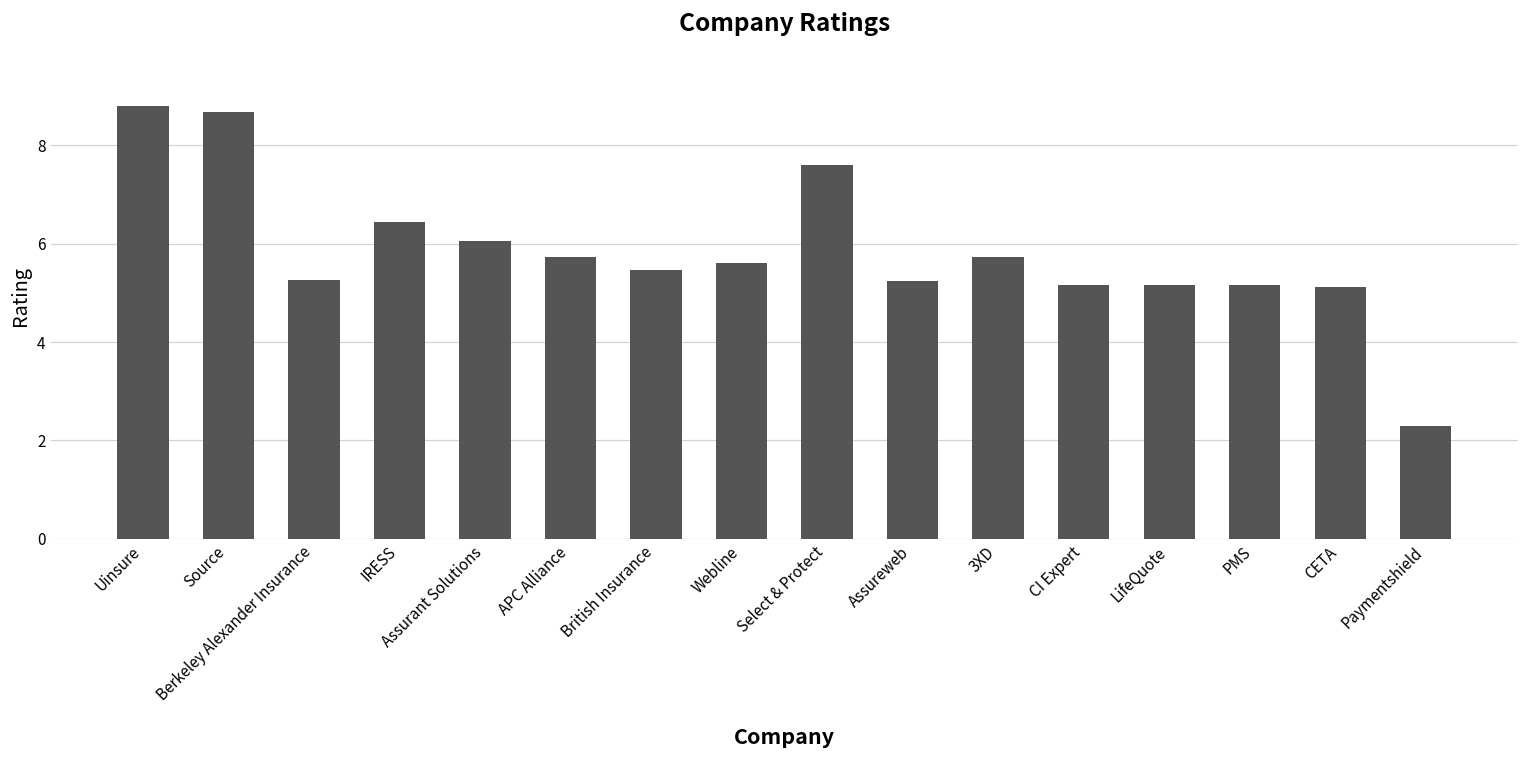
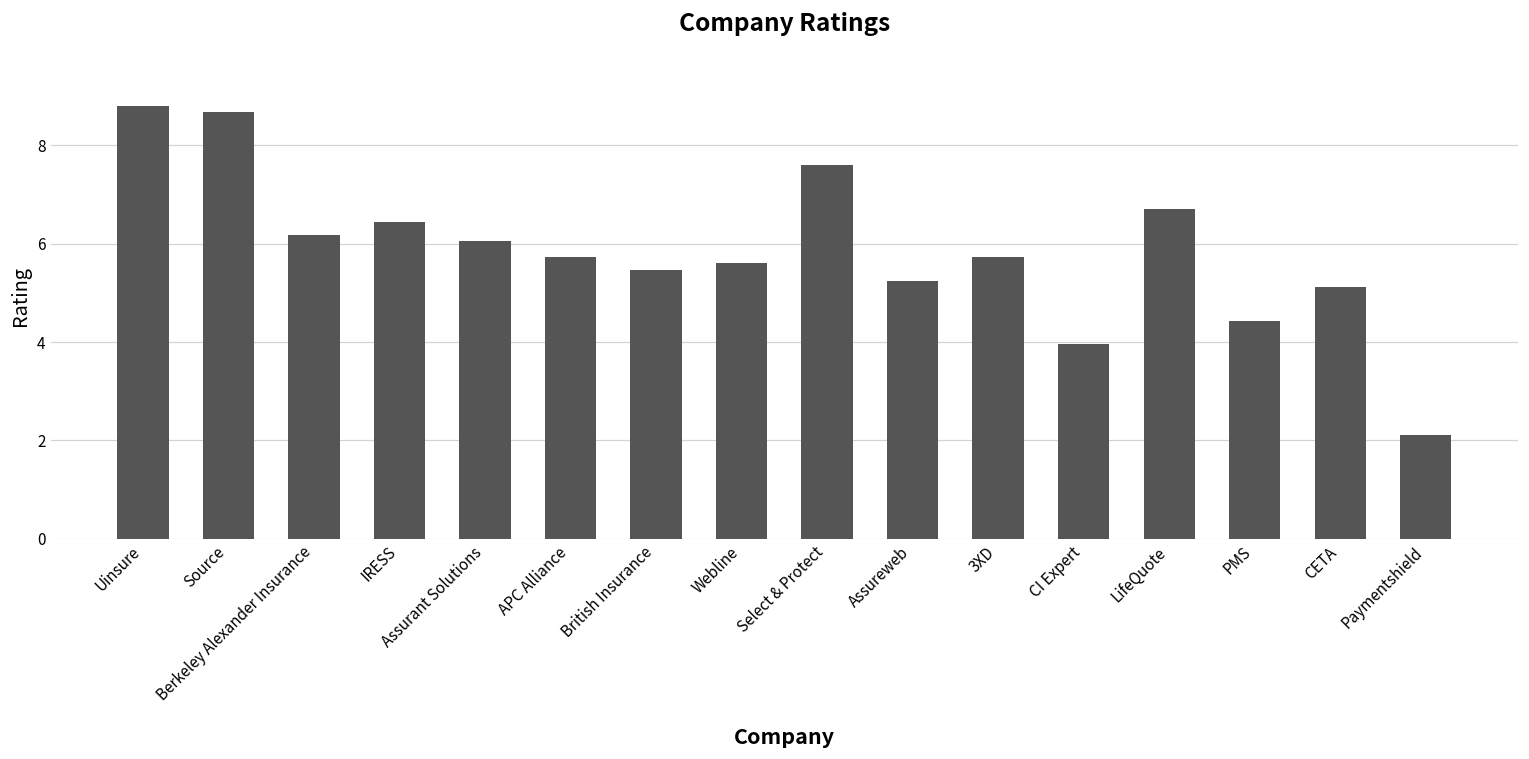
Berkeley Alexander Insurance: 5.3 -> 6.2
CI Expert: 5.2 -> 4.0
LifeQuote: 5.2 -> 6.7
PMS: 5.2 -> 4.4
Paymentshield: 2.3 -> 2.1
